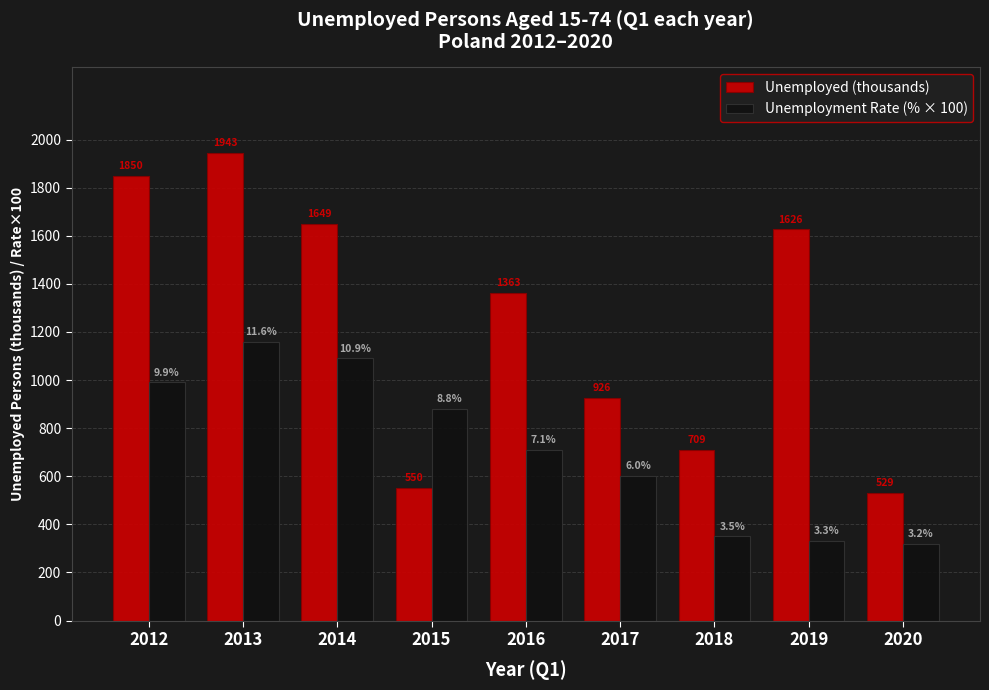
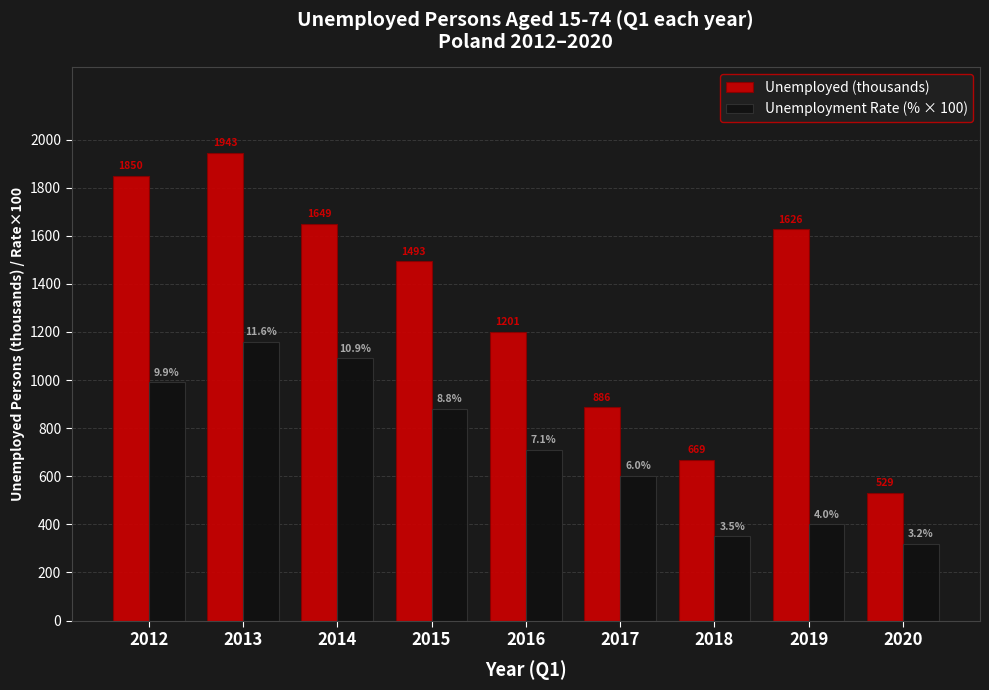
Unemployed (thousands), 2015: 550 -> 1493
Unemployed (thousands), 2016: 1363 -> 1201
Unemployed (thousands), 2017: 926 -> 886
Unemployed (thousands), 2018: 709 -> 669
Unemployment Rate (% × 100), 2019: 3.3% -> 4.0%
